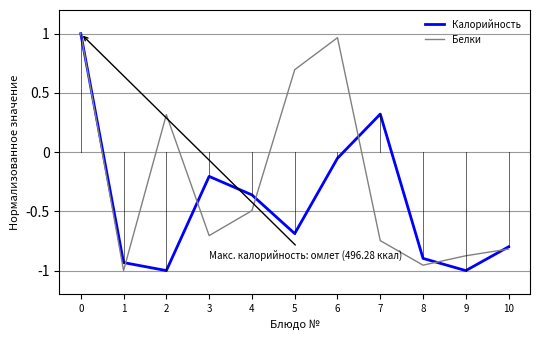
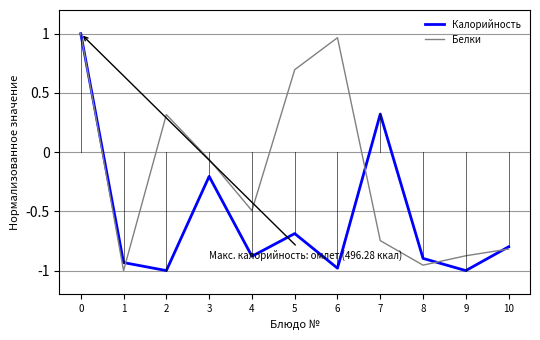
Белки, 3: -0.70 -> -0.06
Калорийность, 4: -0.36 -> -0.88
Калорийность, 6: -0.05 -> -0.98
